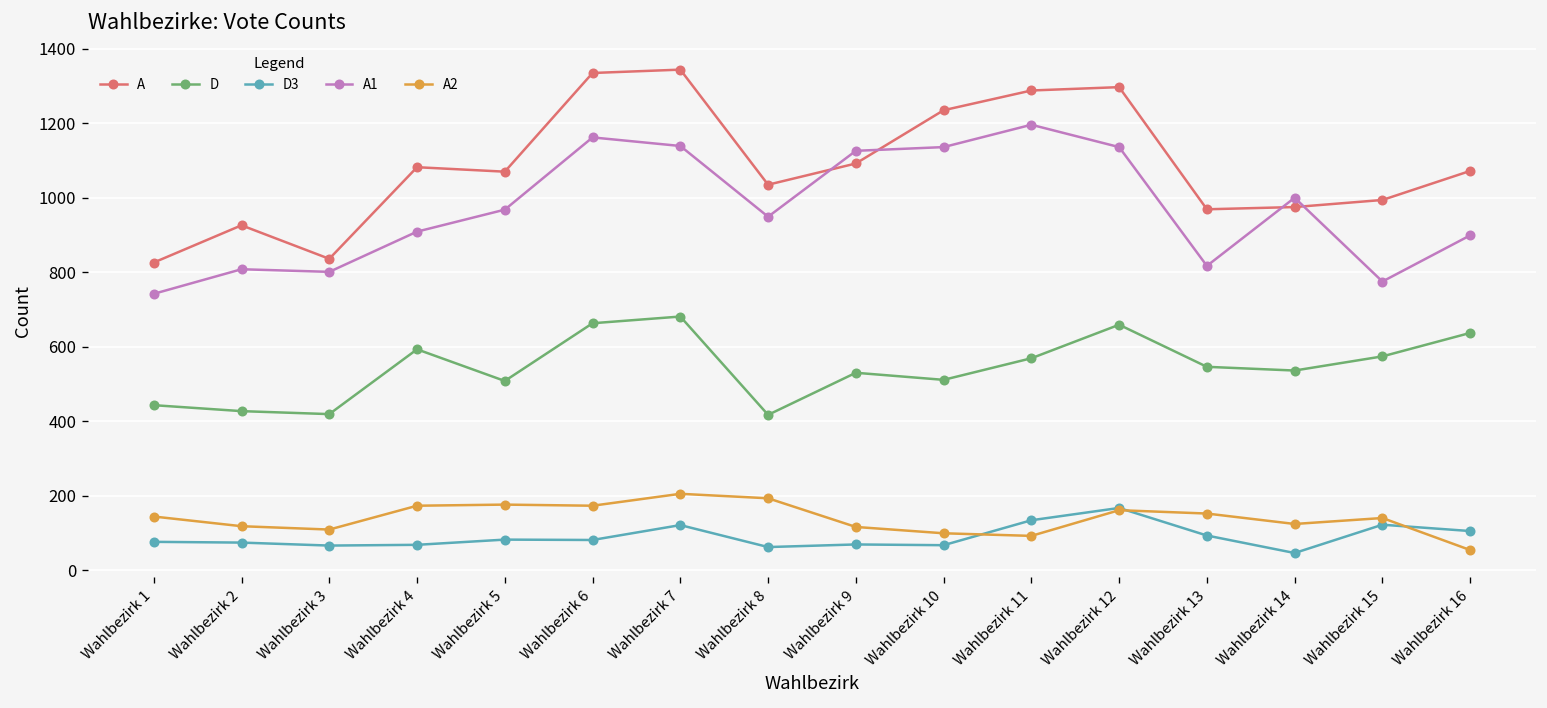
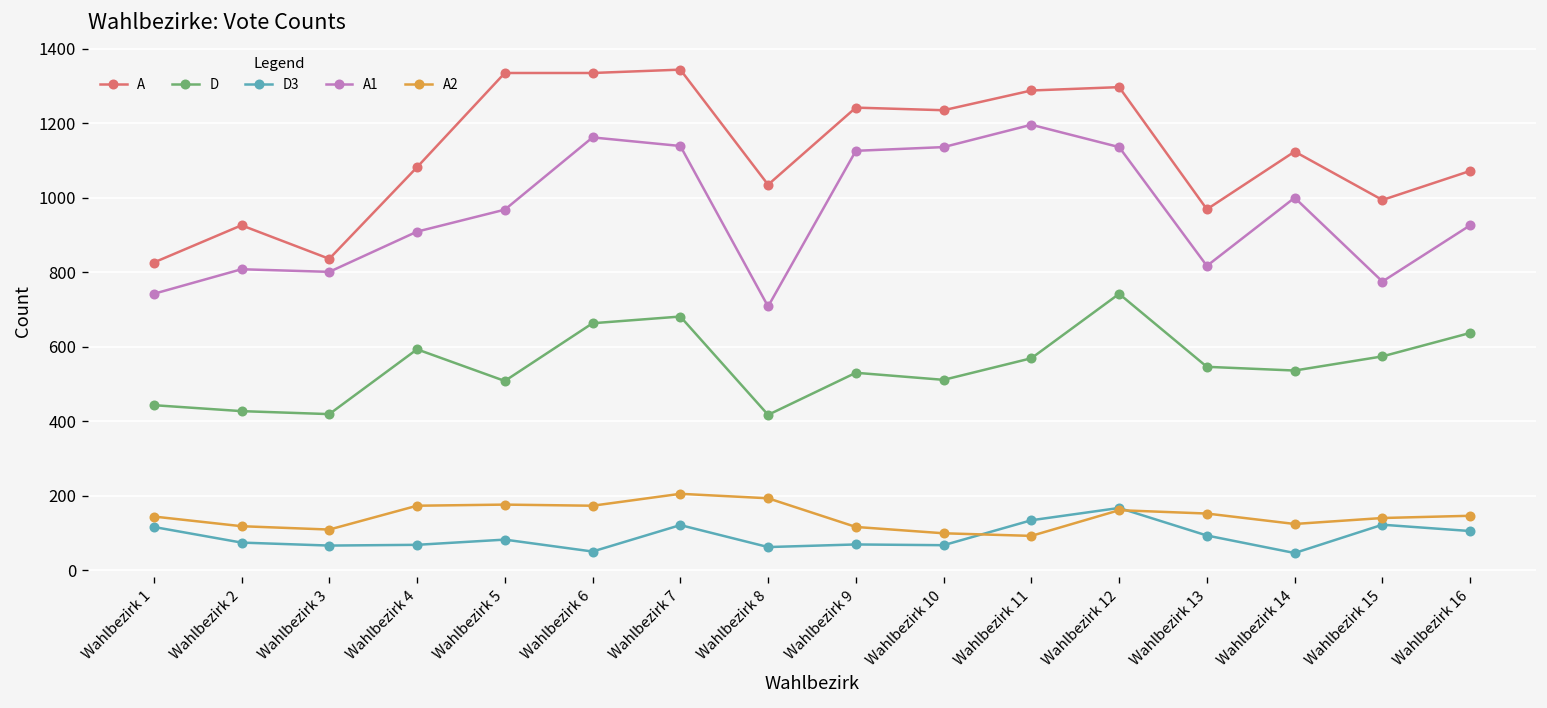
D3, Wahlbezirk 1: 80 -> 120
A, Wahlbezirk 5: 1070 -> 1340
D3, Wahlbezirk 6: 80 -> 50
A1, Wahlbezirk 8: 950 -> 710
A, Wahlbezirk 9: 1090 -> 1240
D, Wahlbezirk 12: 660 -> 740
A, Wahlbezirk 14: 980 -> 1120
A1, Wahlbezirk 16: 900 -> 930
A2, Wahlbezirk 16: 50 -> 150
